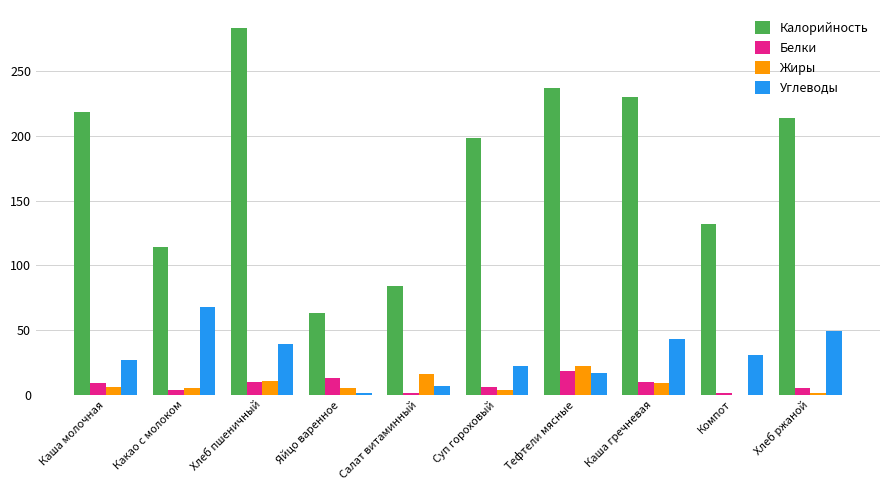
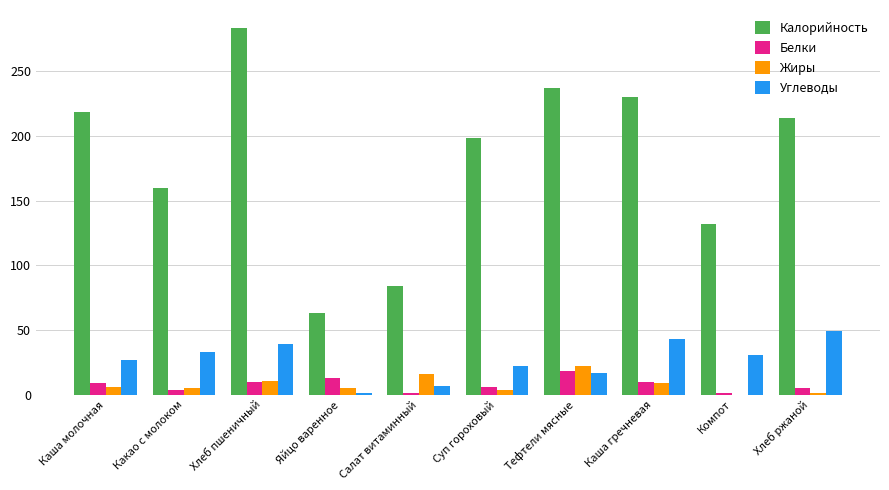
Калорийность, Какао с молоком: 114 -> 160
Углеводы, Какао с молоком: 68 -> 33
